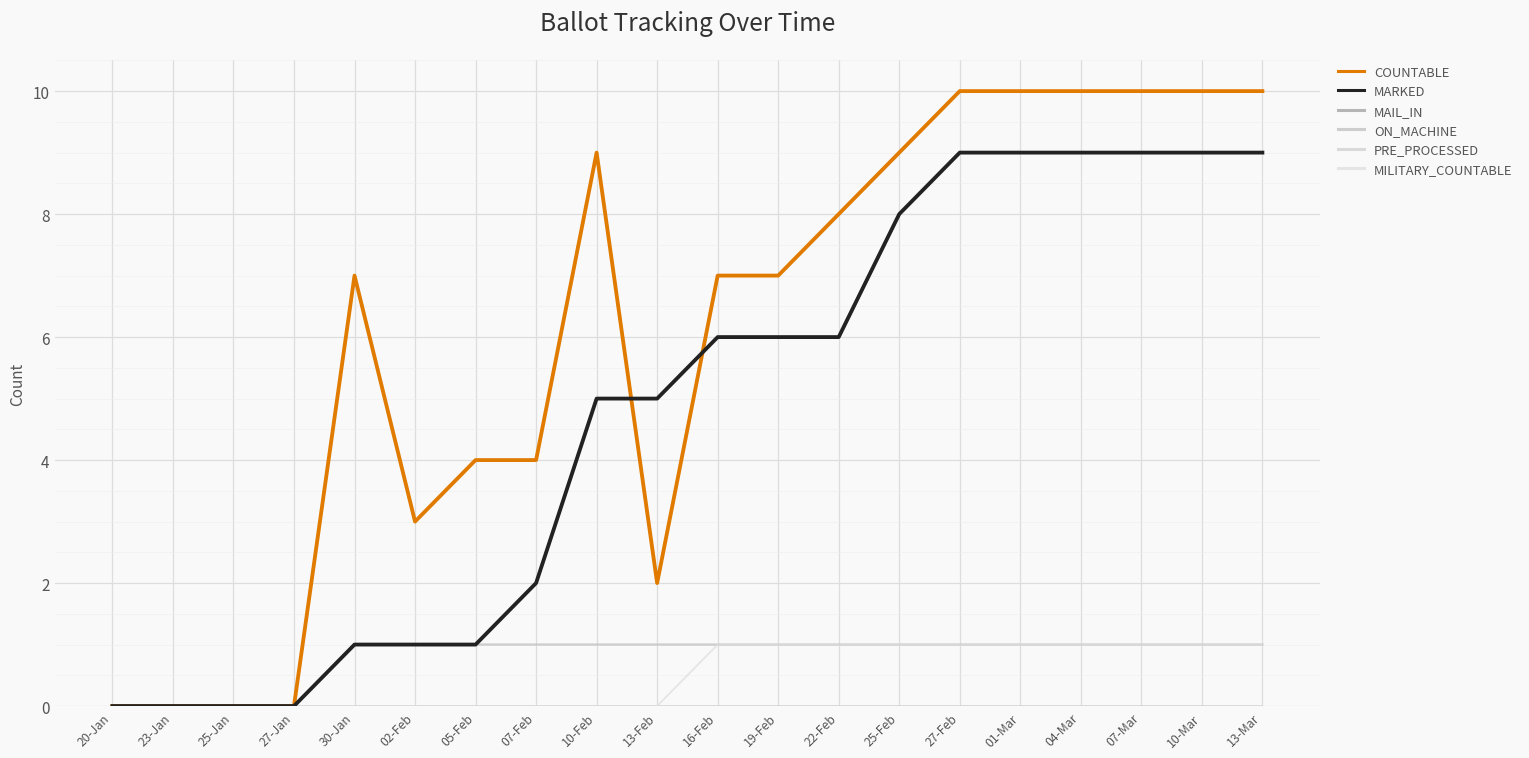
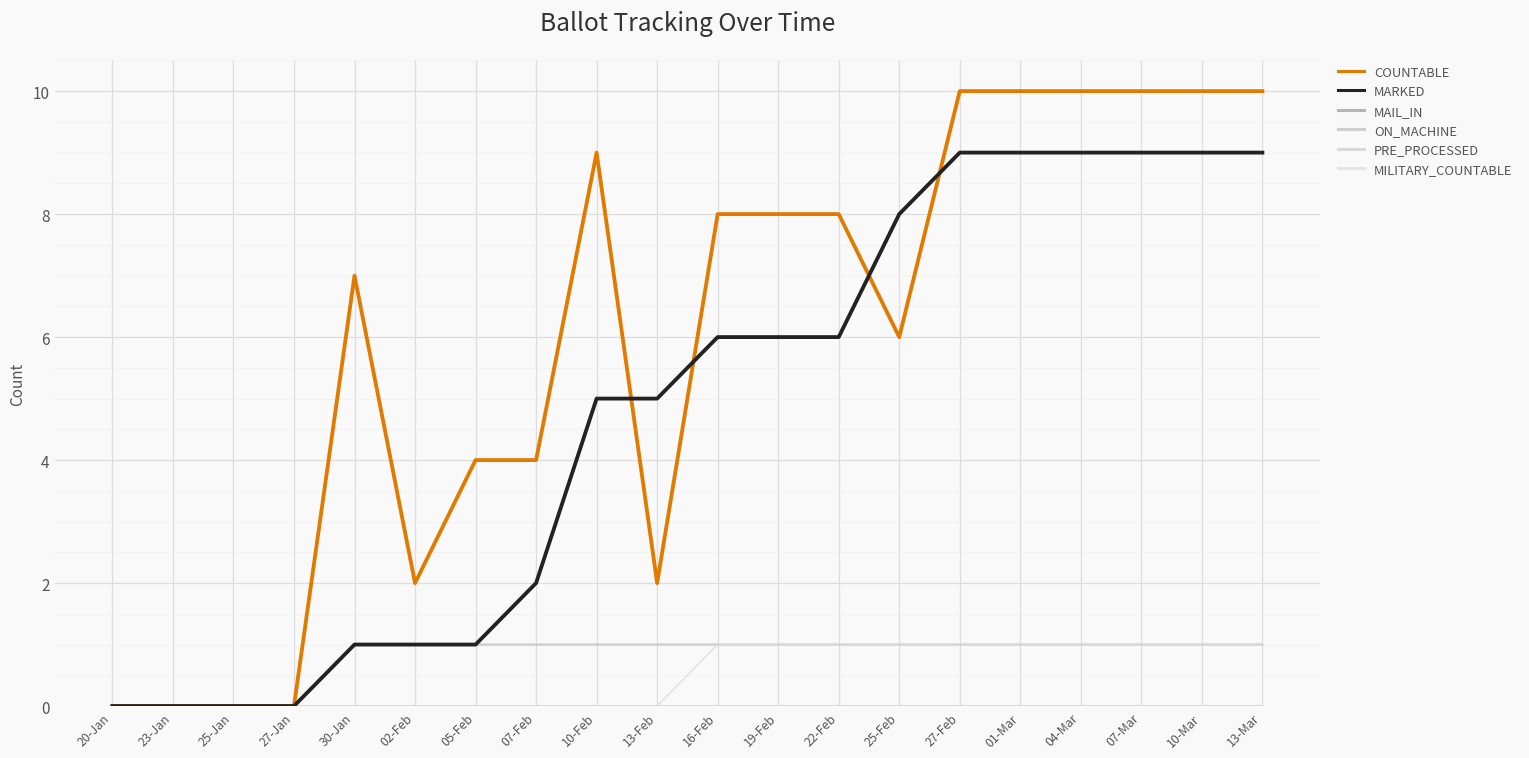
COUNTABLE, 02-Feb: 3 -> 2
COUNTABLE, 16-Feb: 7 -> 8
COUNTABLE, 19-Feb: 7 -> 8
COUNTABLE, 25-Feb: 9 -> 6
